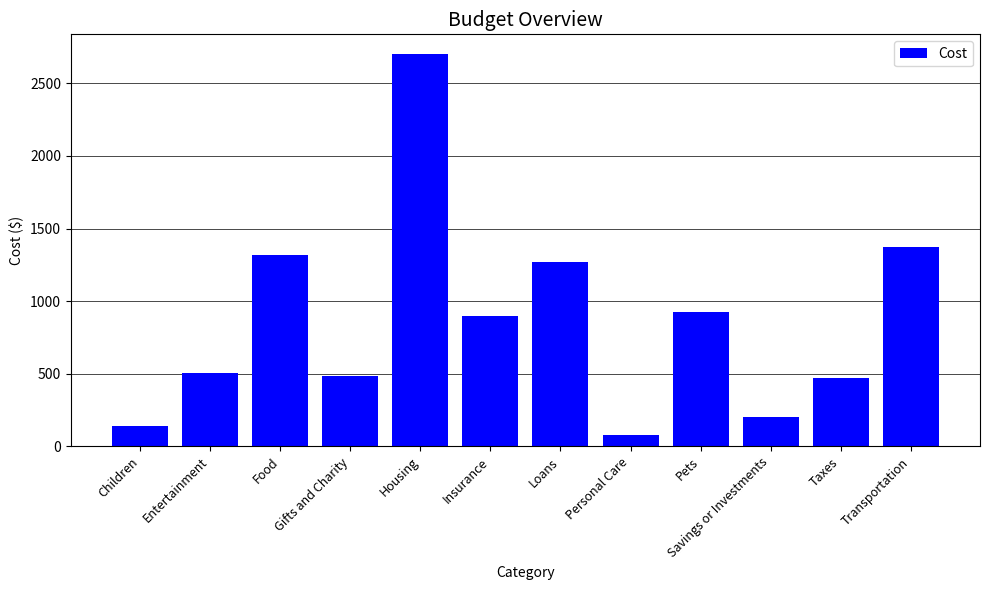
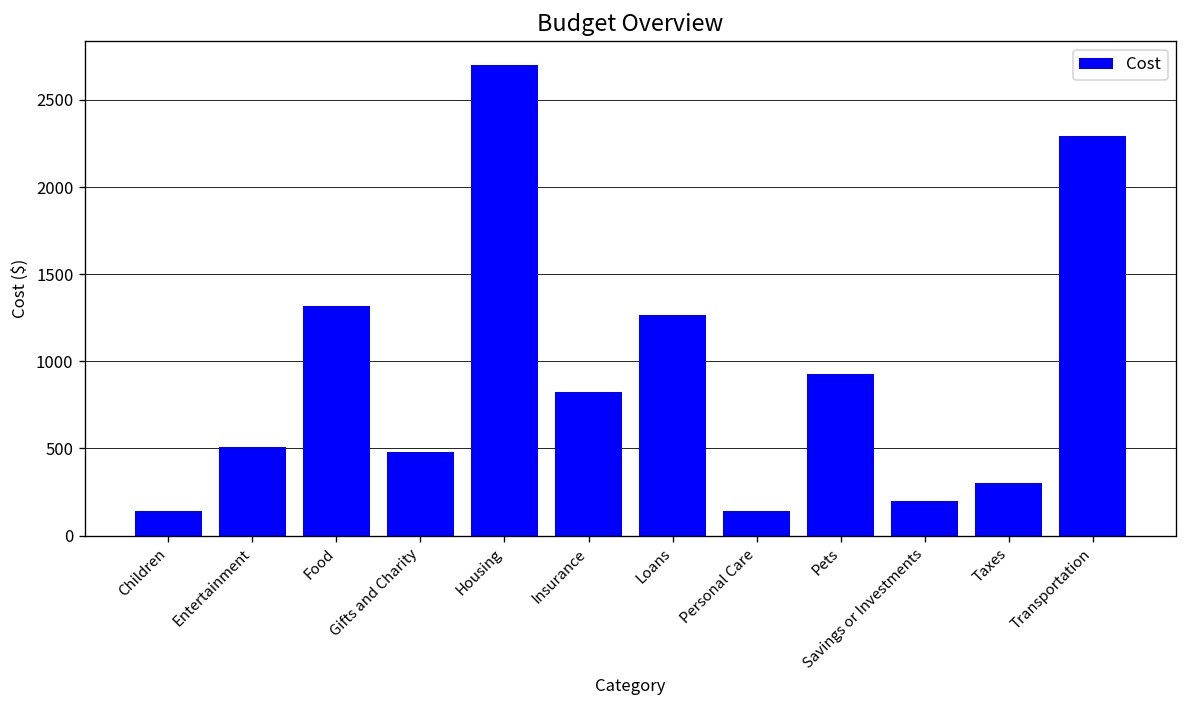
Insurance: 900 -> 820
Personal Care: 80 -> 140
Taxes: 470 -> 300
Transportation: 1380 -> 2290
